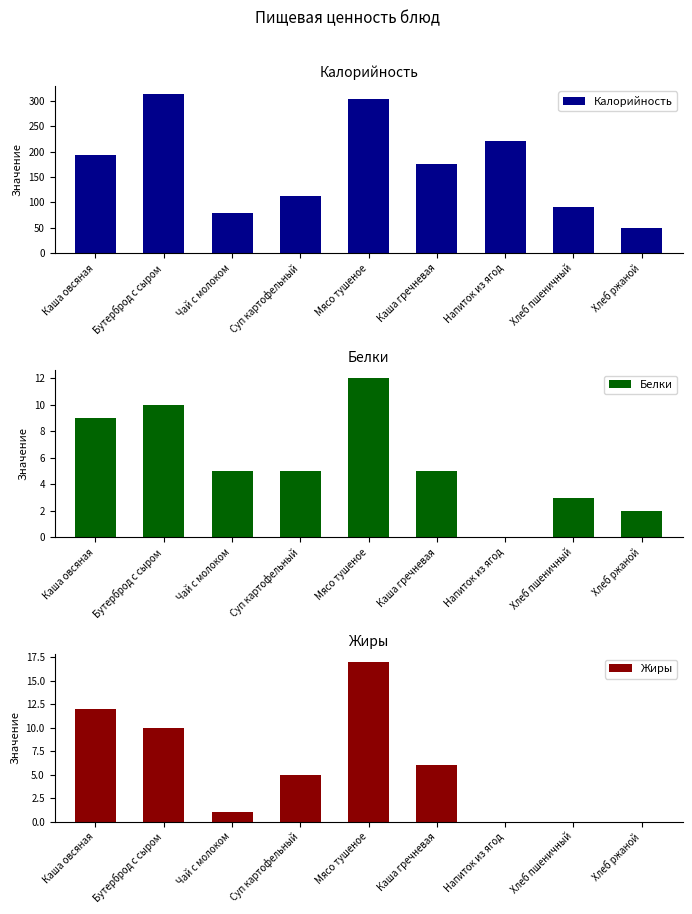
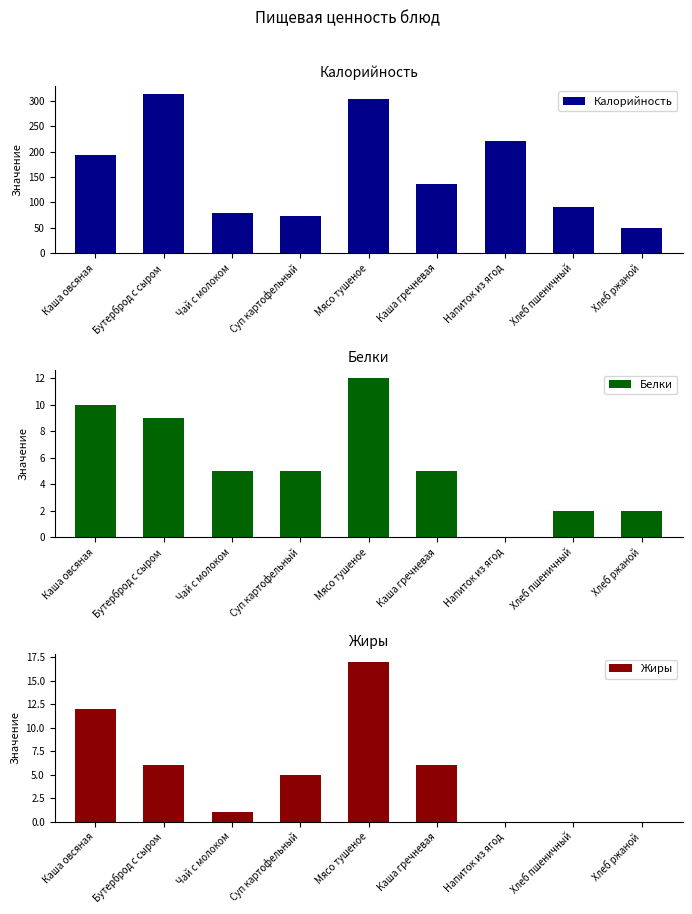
Калорийность, Суп картофельный: 110 -> 70
Калорийность, Каша гречневая: 180 -> 140
Белки, Каша овсяная: 9 -> 10
Белки, Бутерброд с сыром: 10 -> 9
Белки, Хлеб пшеничный: 3 -> 2
Жиры, Бутерброд с сыром: 10 -> 6
